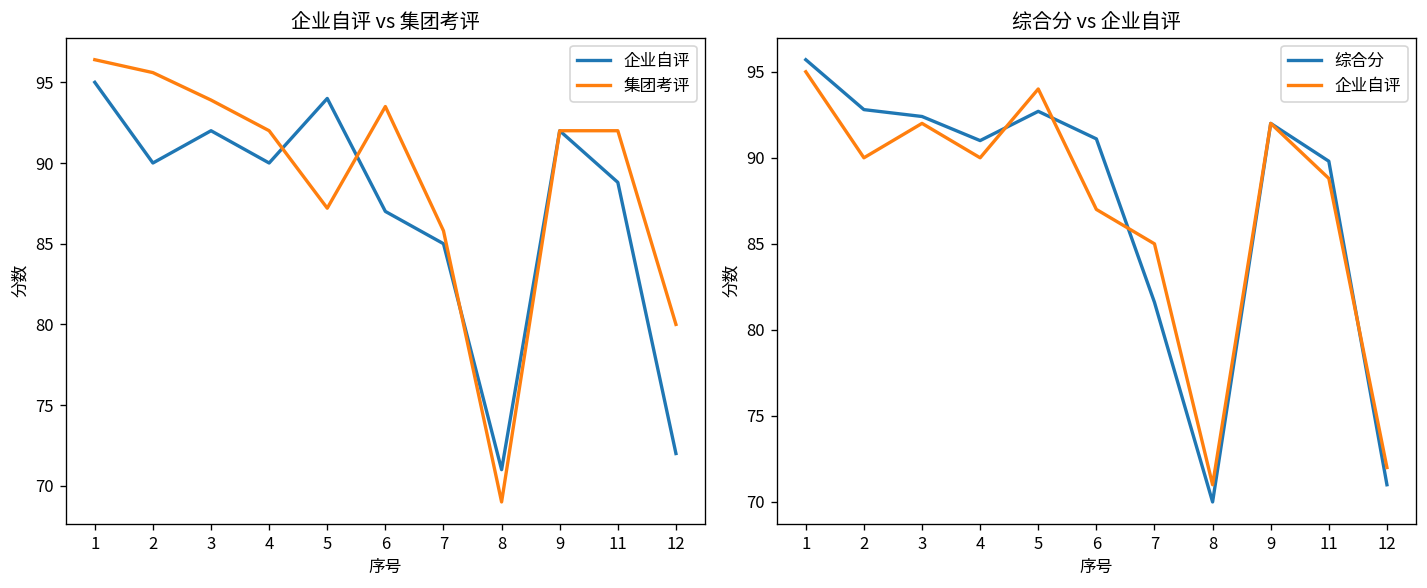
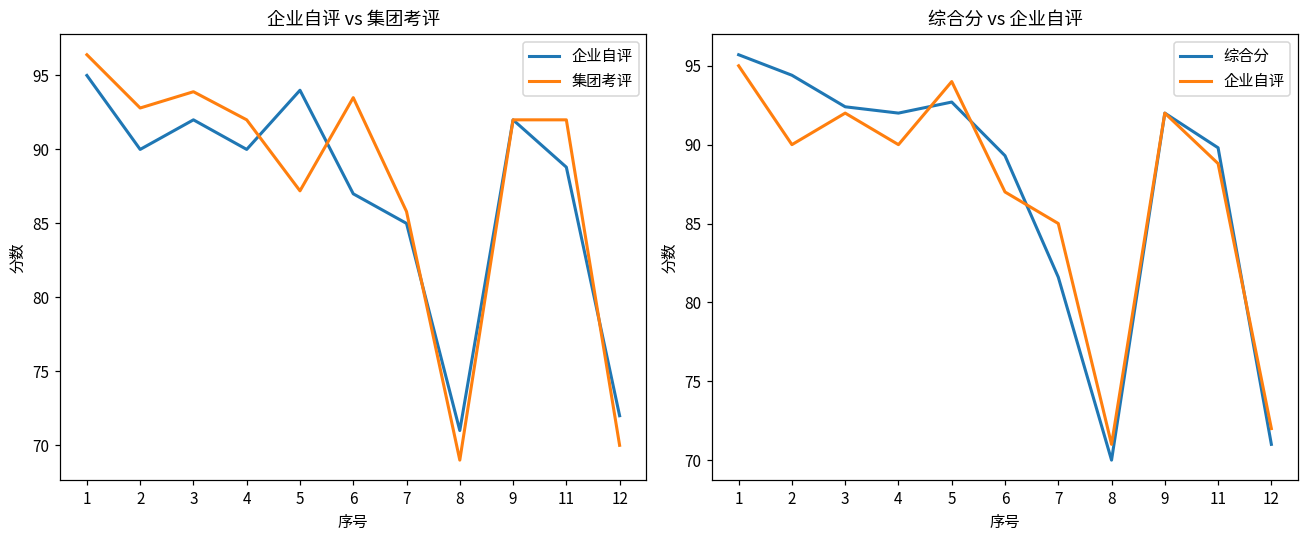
企业自评 vs 集团考评, 集团考评, 2: 95.6 -> 92.8
企业自评 vs 集团考评, 集团考评, 12: 80 -> 70
综合分 vs 企业自评, 综合分, 2: 92.8 -> 94.4
综合分 vs 企业自评, 综合分, 4: 91 -> 92
综合分 vs 企业自评, 综合分, 6: 91.1 -> 89.3
